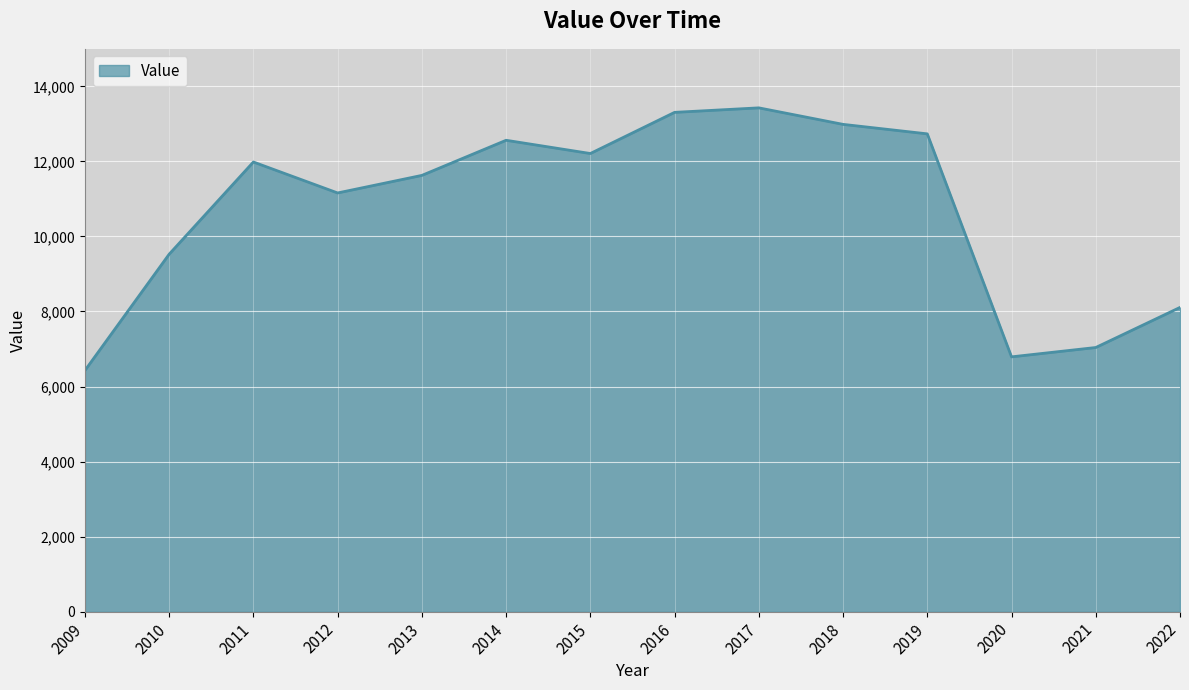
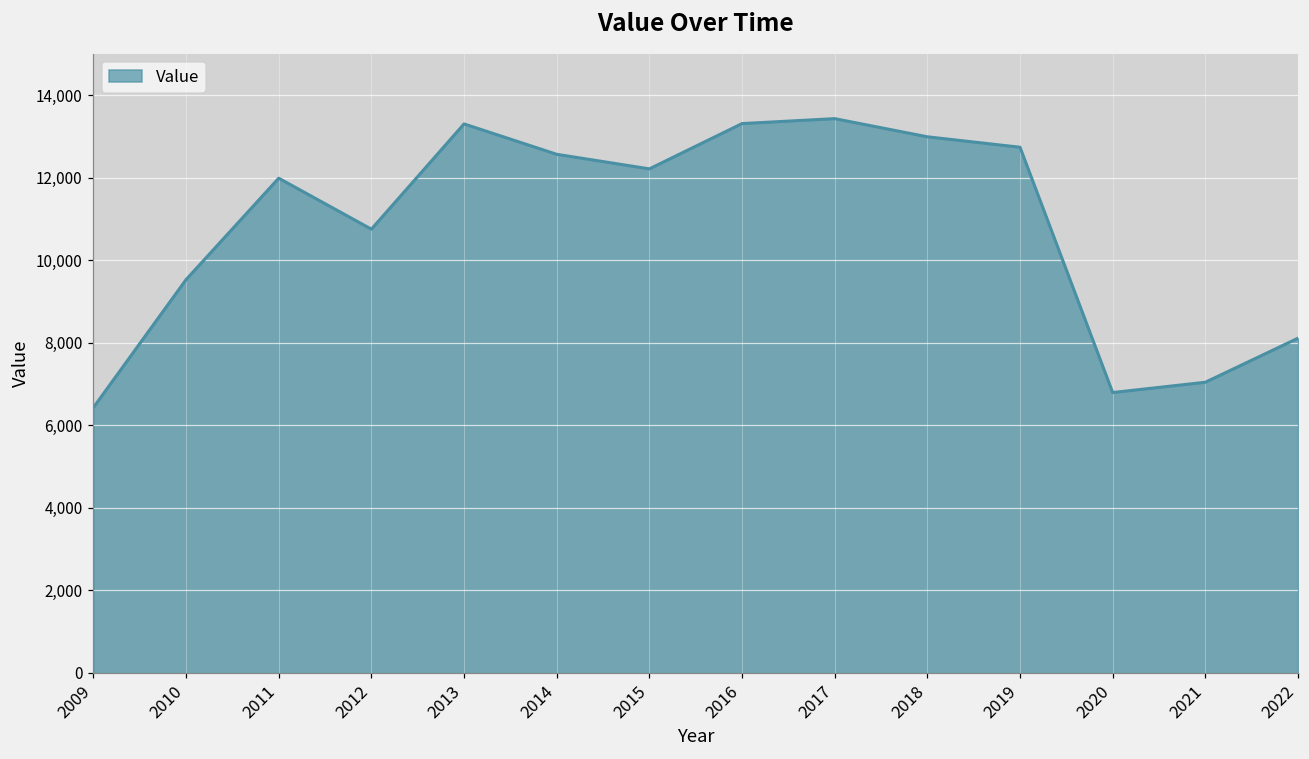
2012: 11,200 -> 10,700
2013: 11,600 -> 13,300
